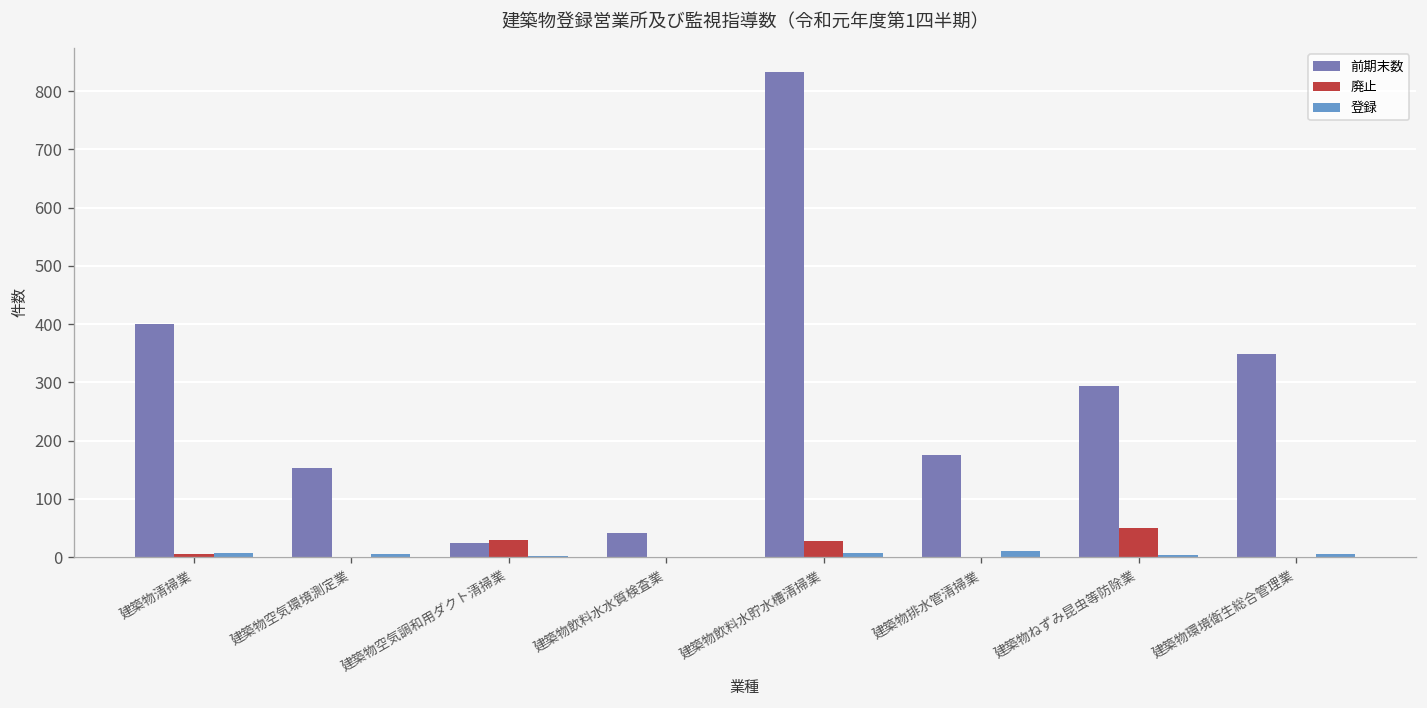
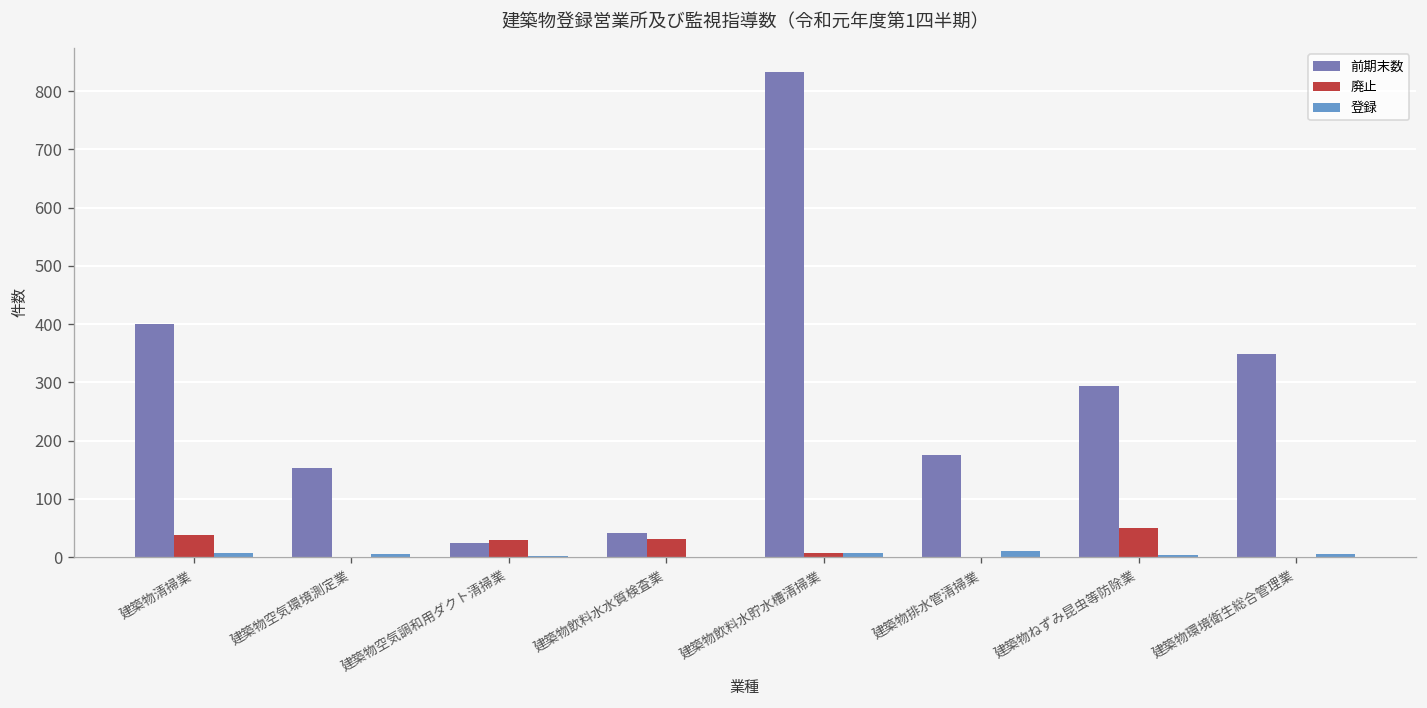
廃止, 建築物清掃業: 10 -> 40
廃止, 建築物飲料水水質検査業: 0 -> 30
廃止, 建築物飲料水貯水槽清掃業: 30 -> 10
